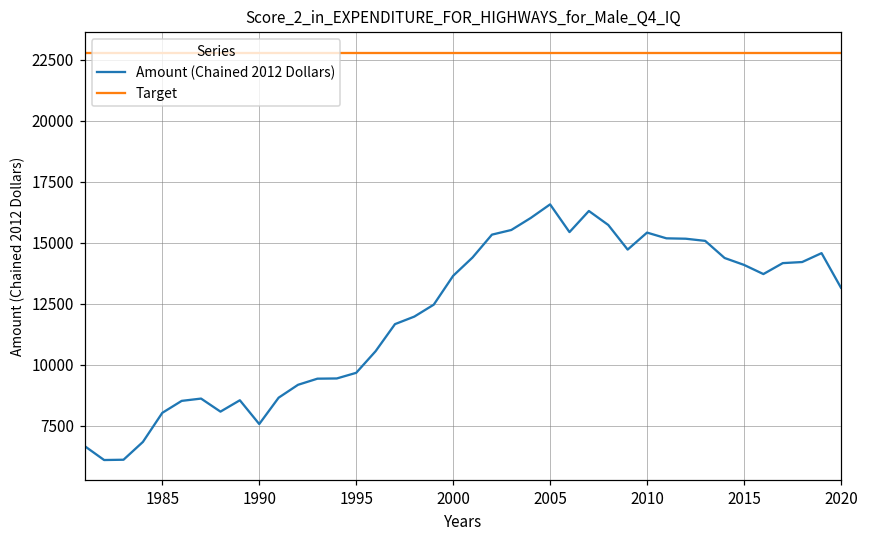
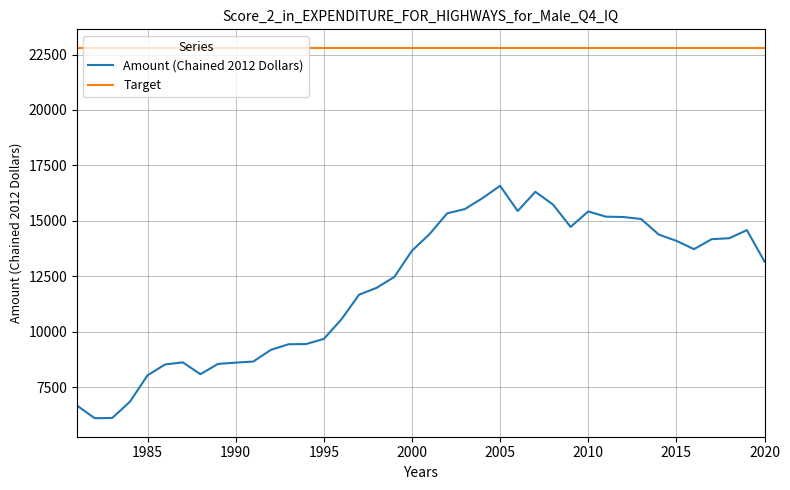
Amount (Chained 2012 Dollars), 1990: 7600 -> 8600
